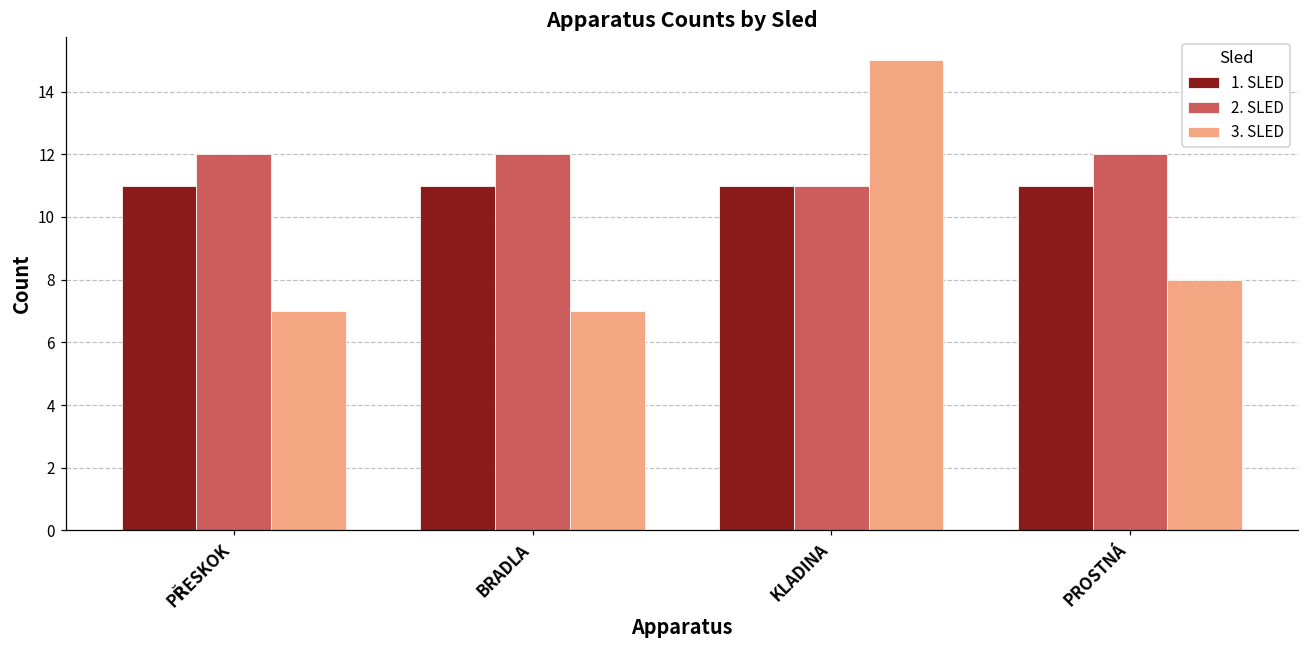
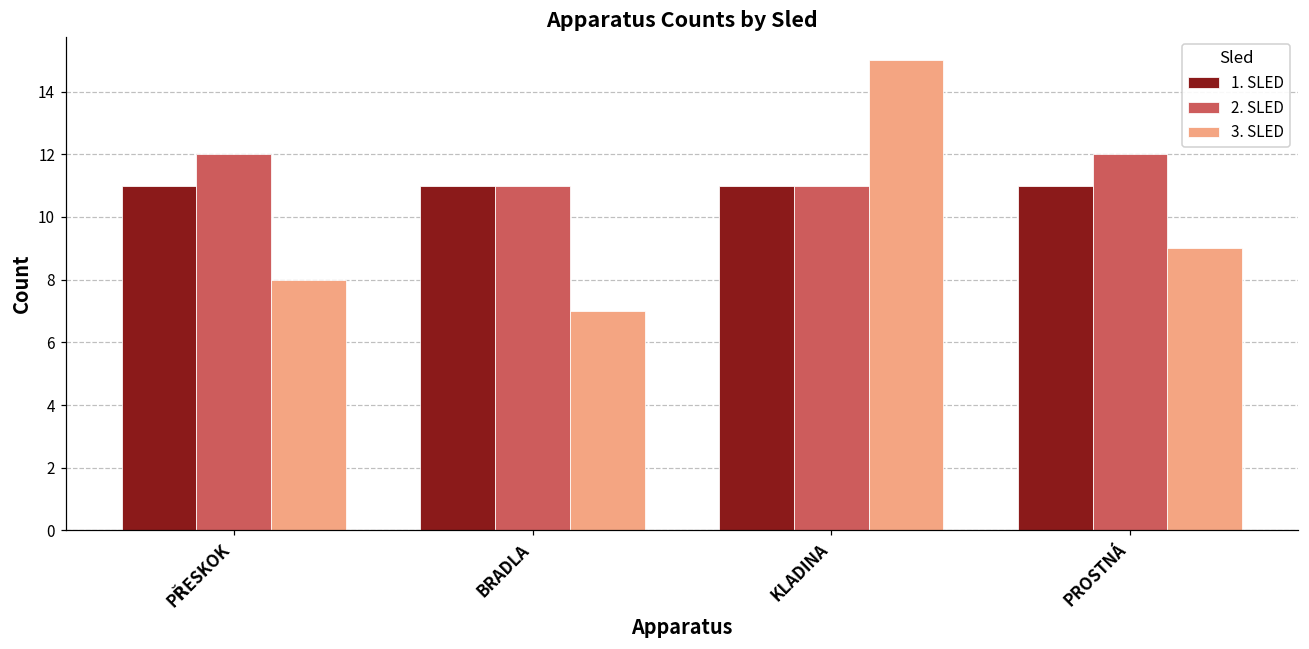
3. SLED, PŘESKOK: 7 -> 8
2. SLED, BRADLA: 12 -> 11
3. SLED, PROSTNÁ: 8 -> 9
